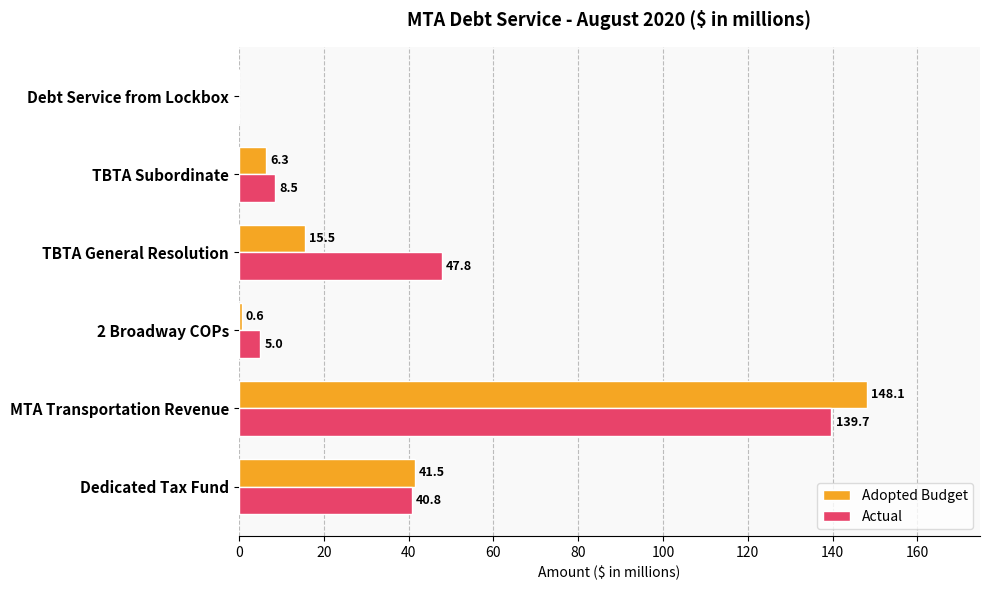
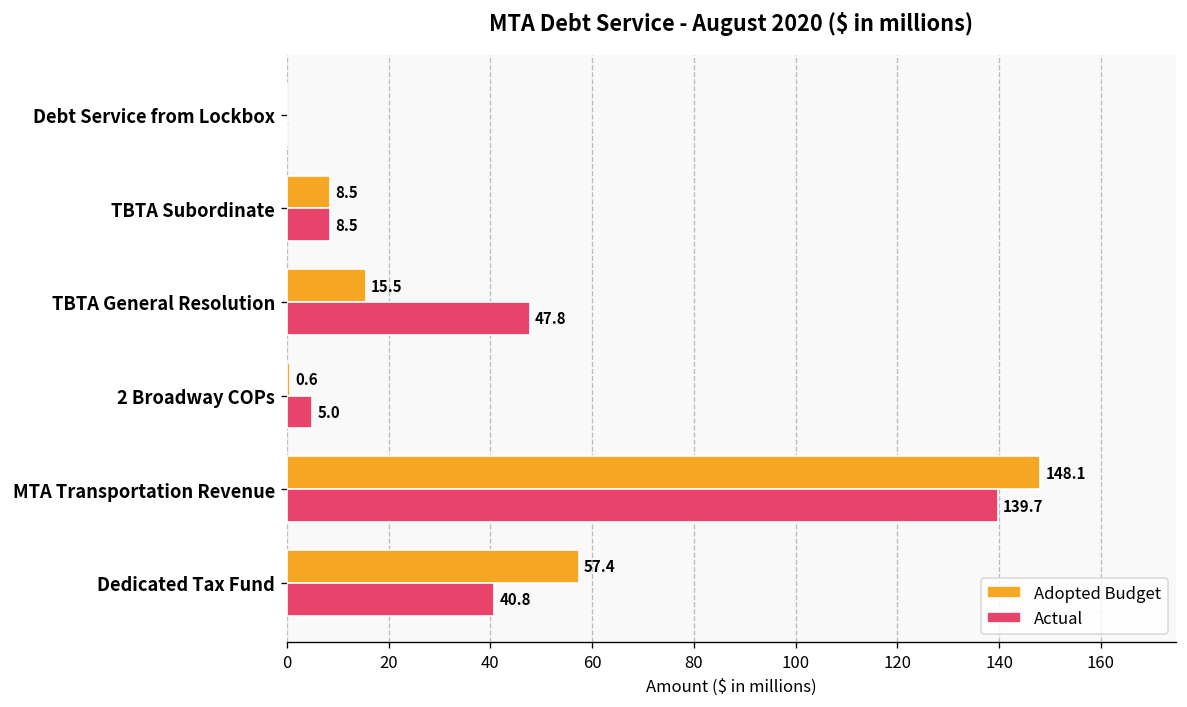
Adopted Budget, TBTA Subordinate: 6.3 -> 8.5
Adopted Budget, Dedicated Tax Fund: 41.5 -> 57.4
